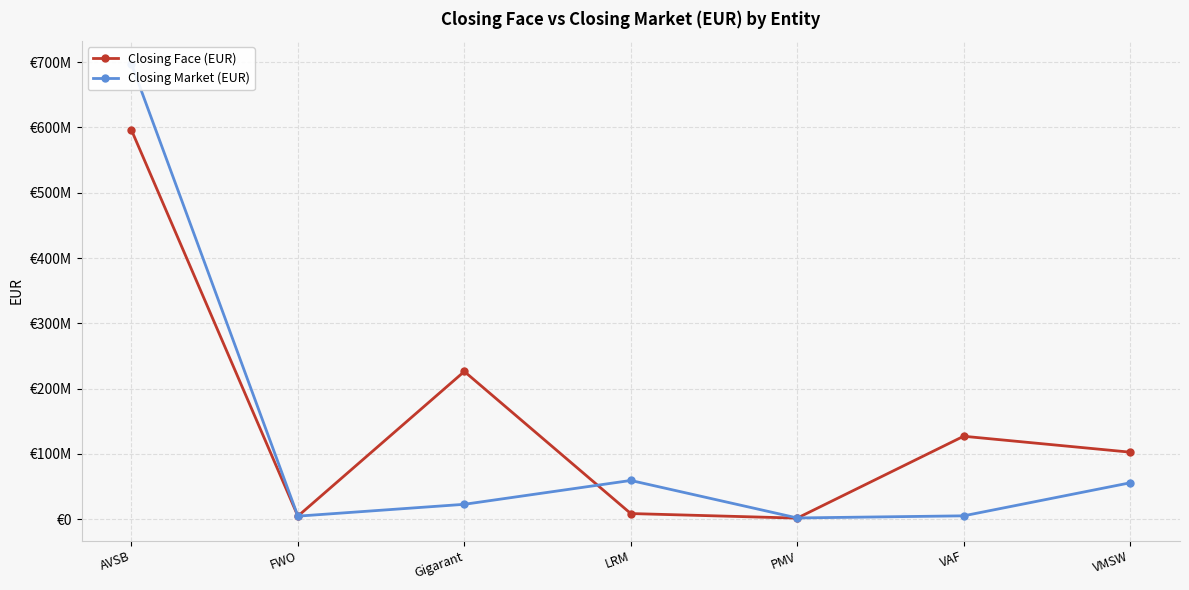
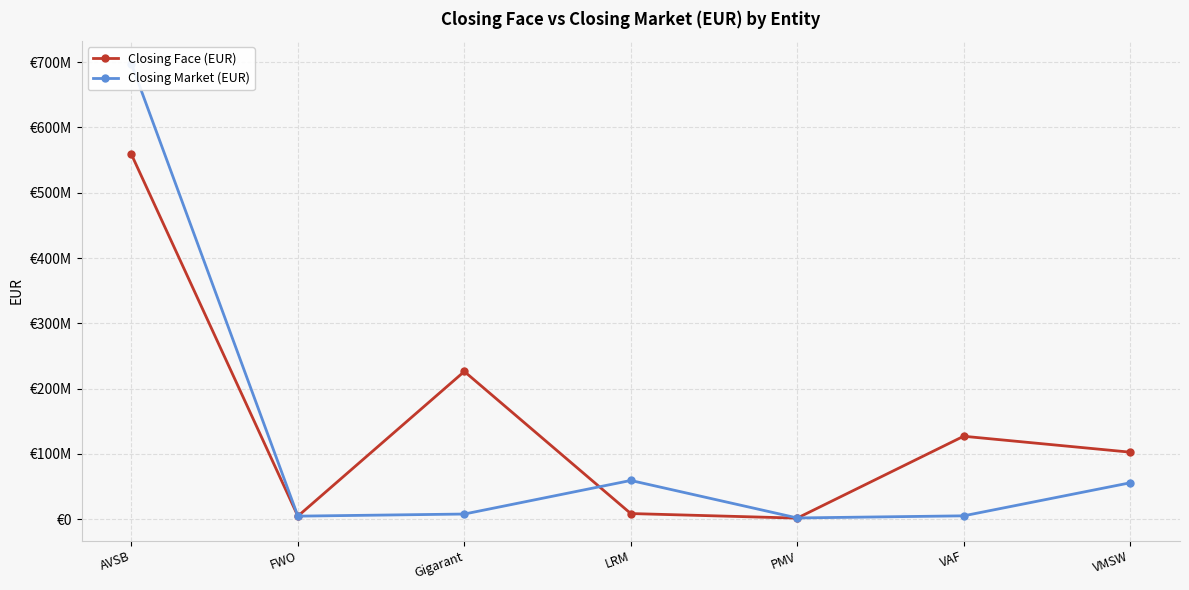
Closing Face (EUR), AVSB: €600000000 -> €560000000
Closing Market (EUR), Gigarant: €20000000 -> €10000000
